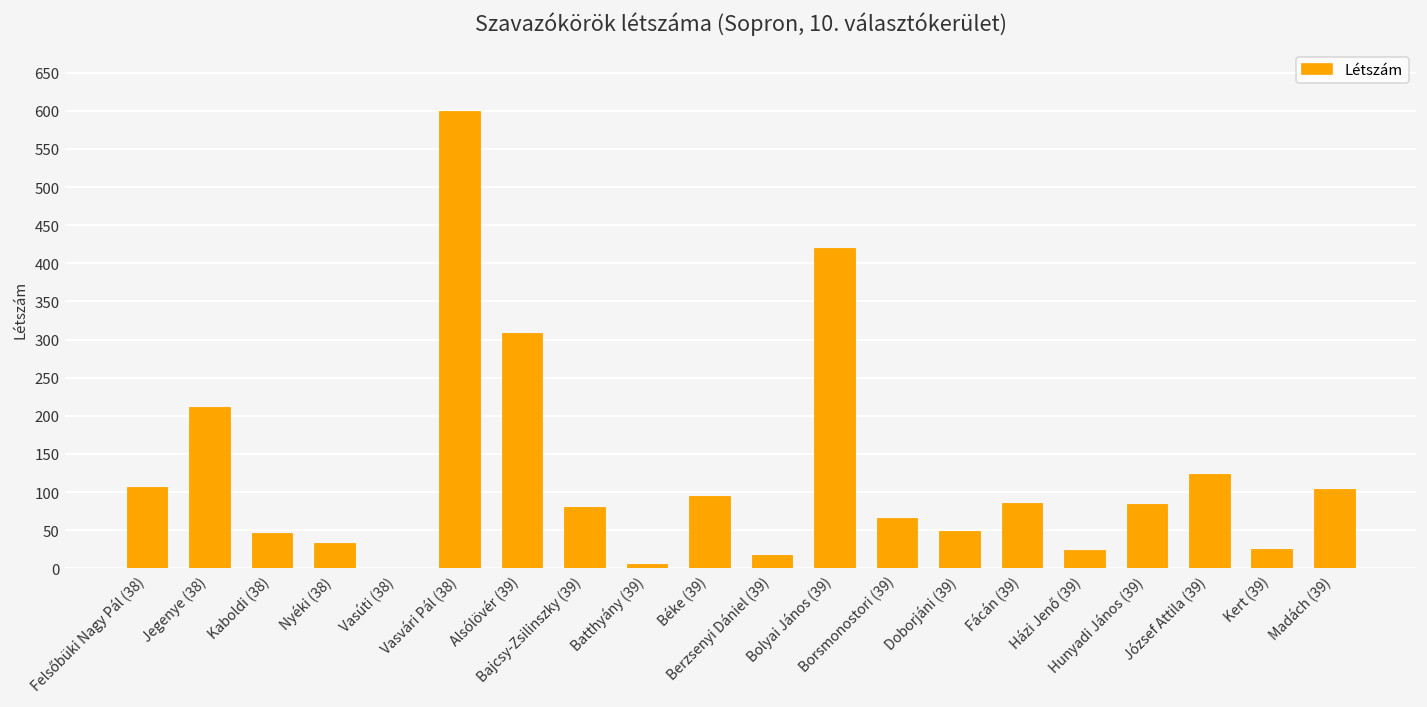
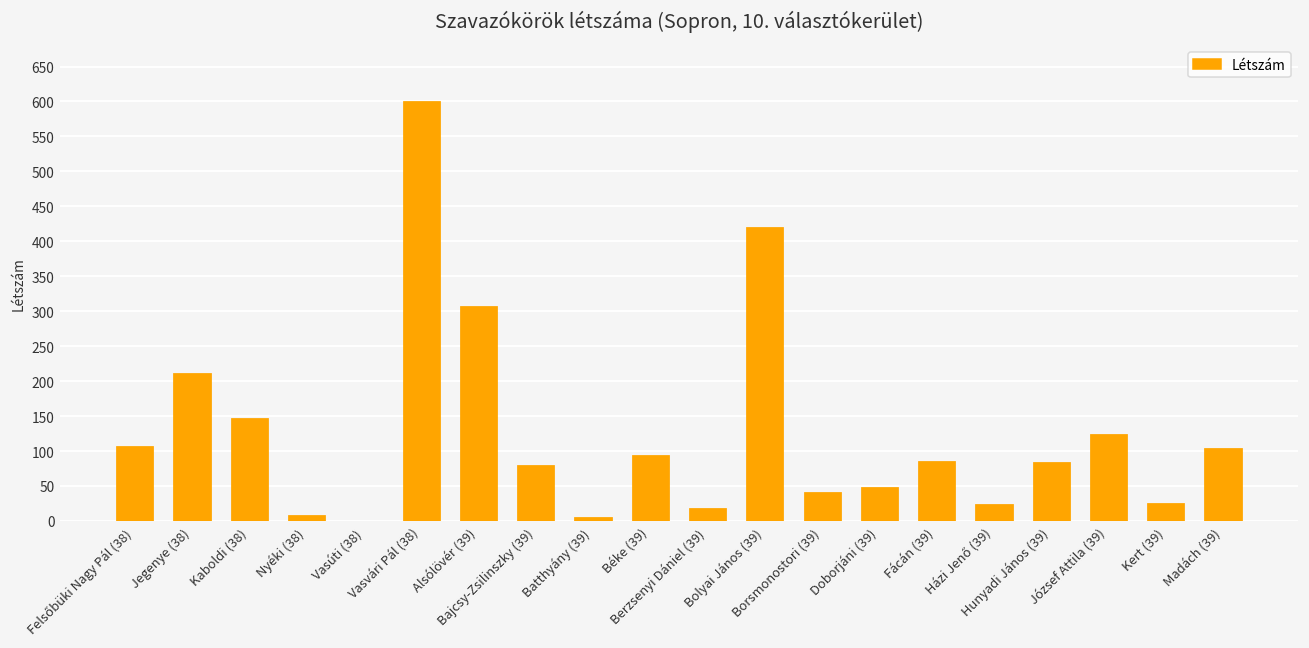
Kaboldi (38): 50 -> 150
Nyéki (38): 30 -> 10
Borsmonostori (39): 70 -> 40
